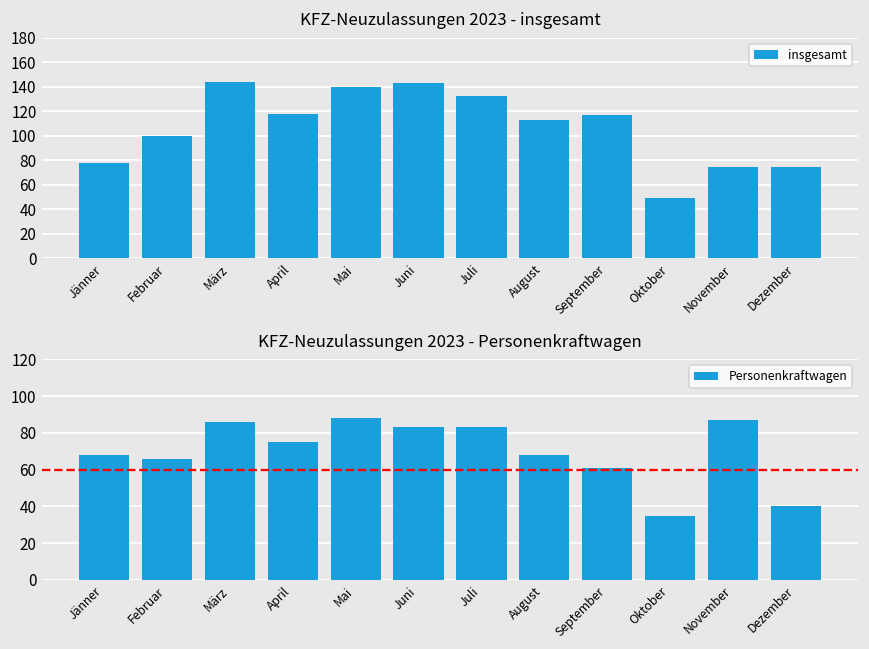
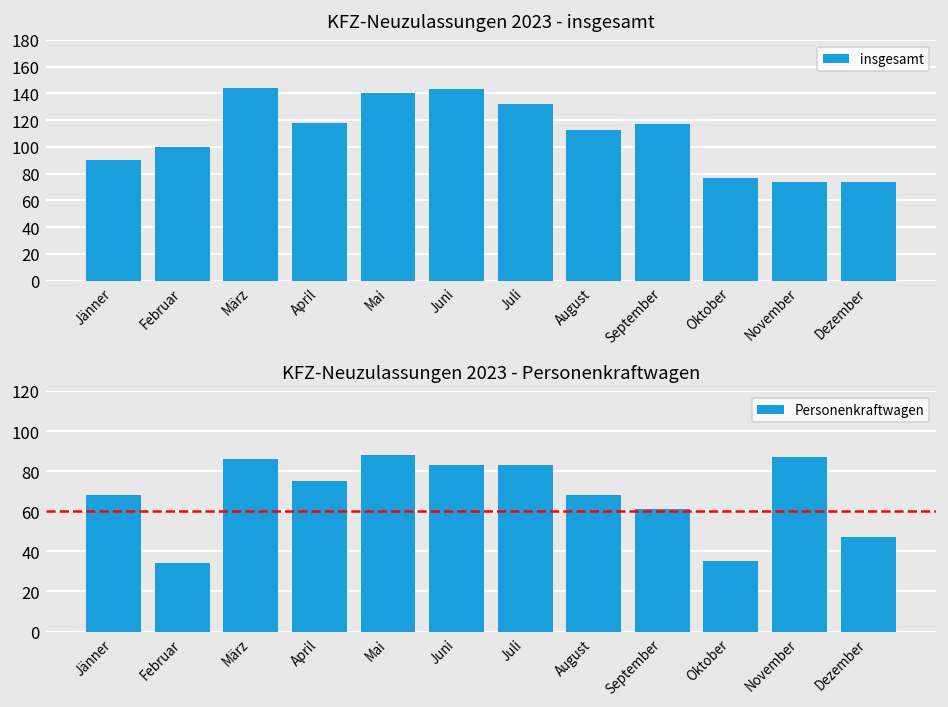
KFZ-Neuzulassungen 2023 - insgesamt, Jänner: 78 -> 90
KFZ-Neuzulassungen 2023 - insgesamt, Oktober: 49 -> 77
KFZ-Neuzulassungen 2023 - Personenkraftwagen, Februar: 66 -> 34
KFZ-Neuzulassungen 2023 - Personenkraftwagen, Dezember: 40 -> 47
